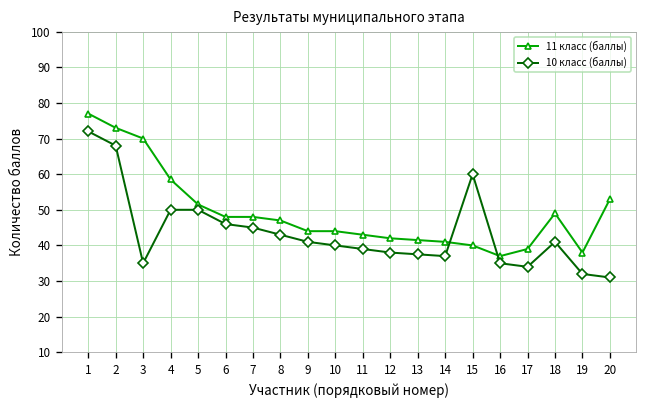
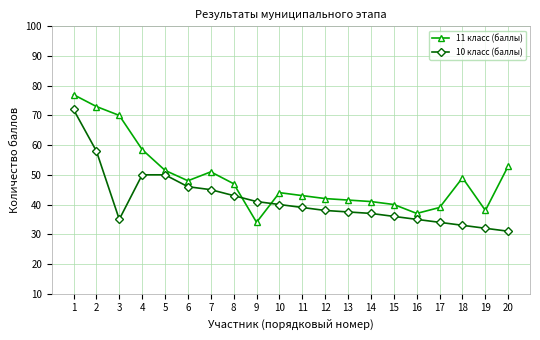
10 класс (баллы), 2: 68 -> 58
11 класс (баллы), 7: 48 -> 51
11 класс (баллы), 9: 44 -> 34
10 класс (баллы), 15: 60 -> 36
10 класс (баллы), 18: 41 -> 33
